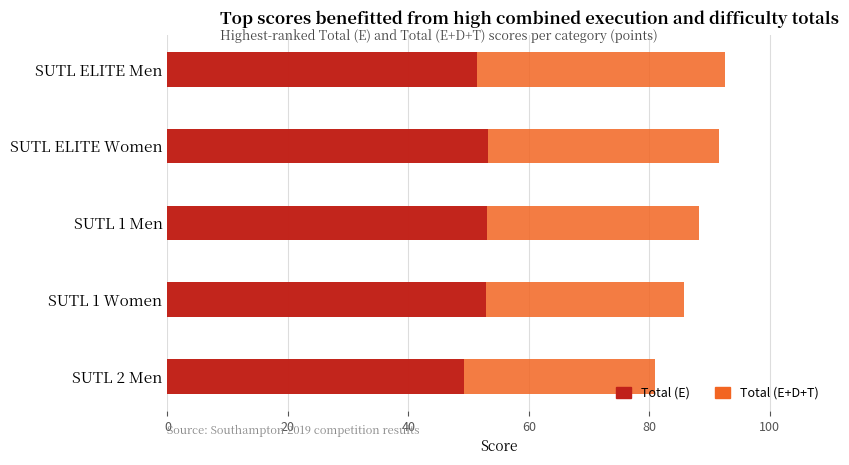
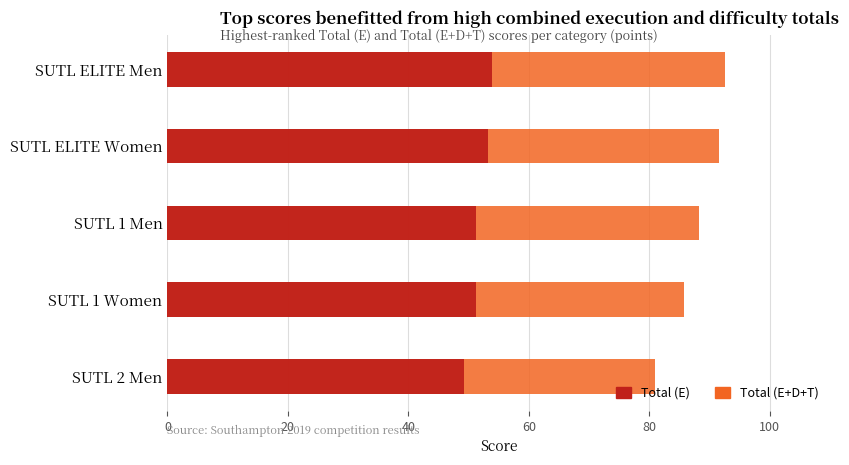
Total (E), SUTL ELITE Men: 51 -> 54
Total (E), SUTL 1 Men: 53 -> 51
Total (E), SUTL 1 Women: 53 -> 51
